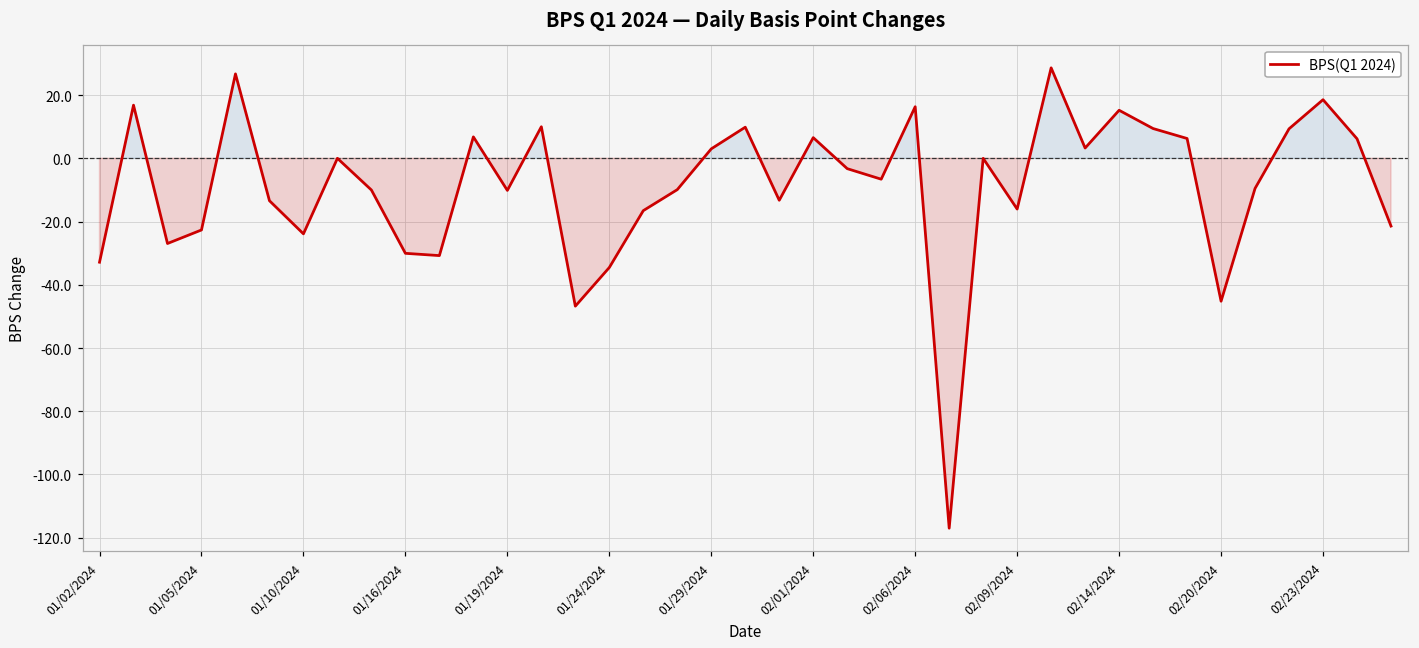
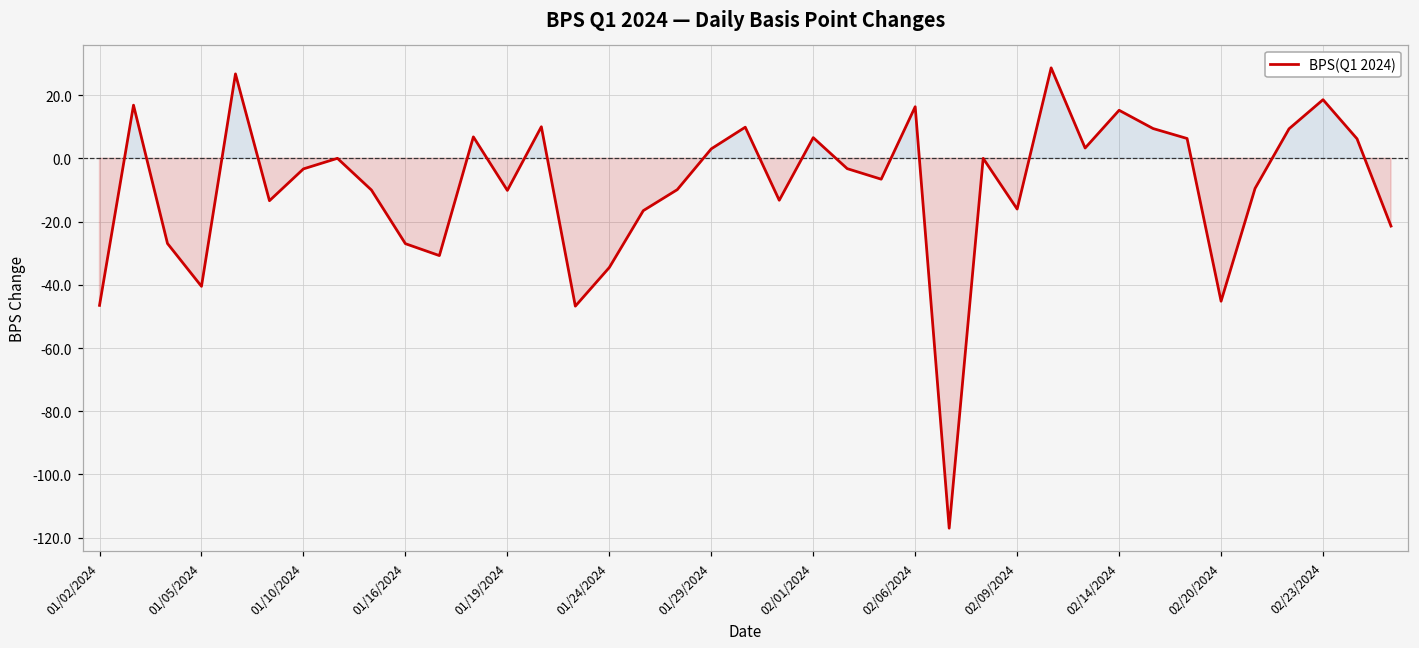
01/02/2024: -33 -> -47
01/05/2024: -23 -> -40
01/10/2024: -24 -> -3
01/16/2024: -30 -> -27
